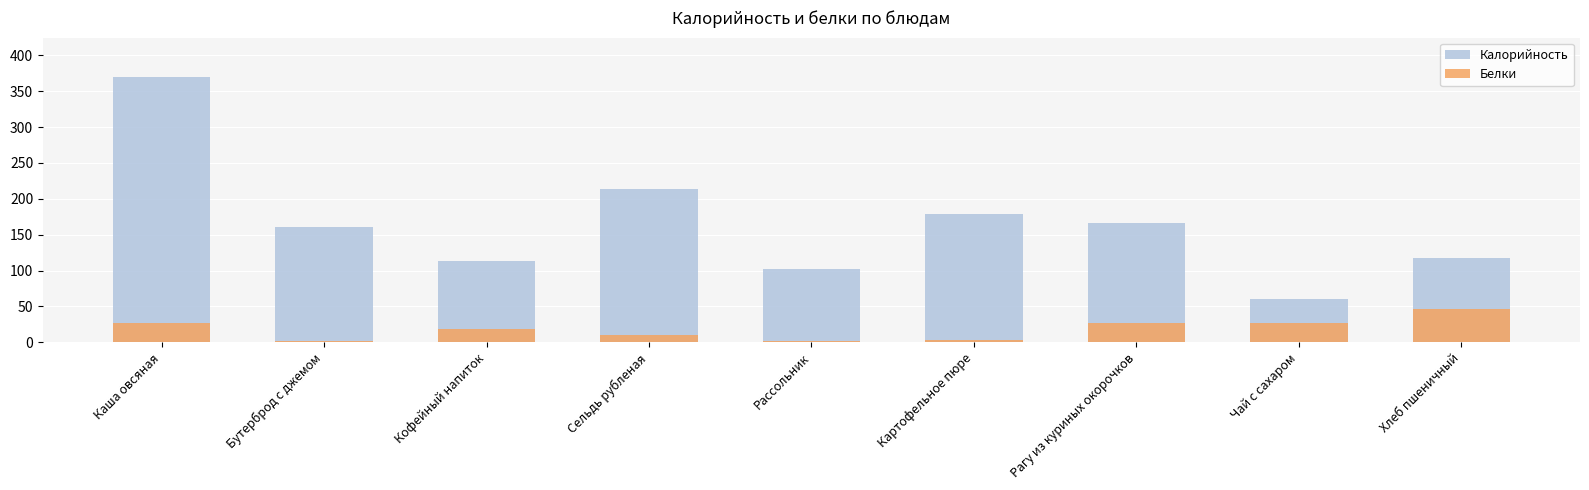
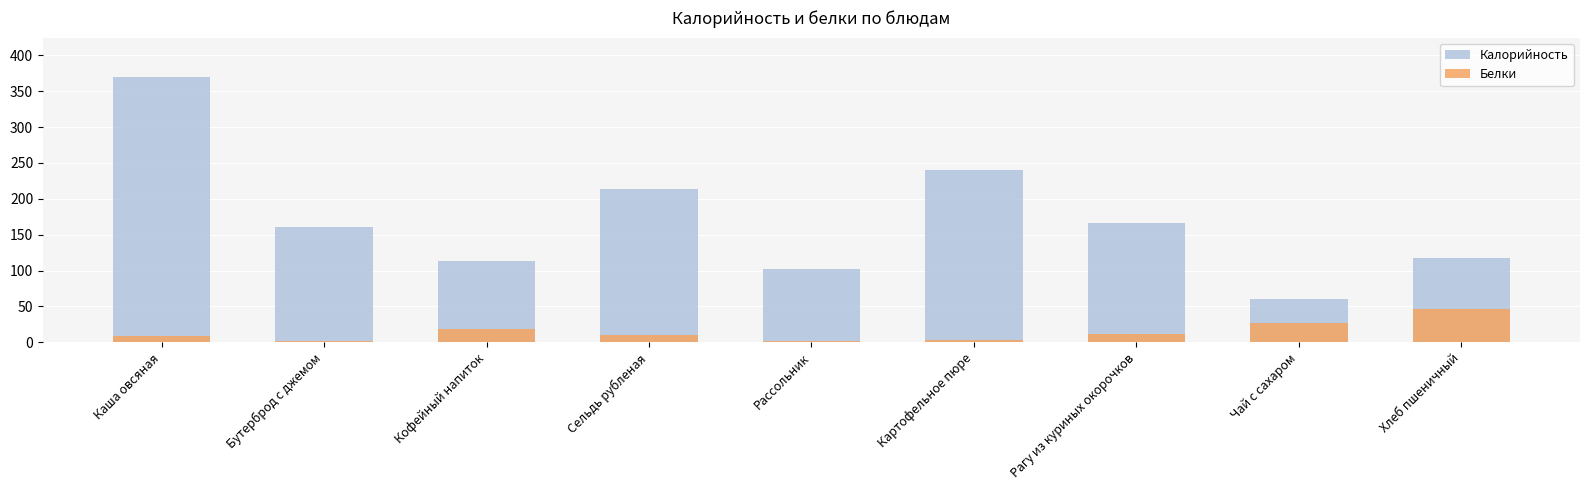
Белки, Каша овсяная: 30 -> 10
Калорийность, Картофельное пюре: 180 -> 240
Белки, Рагу из куриных окорочков: 30 -> 10
